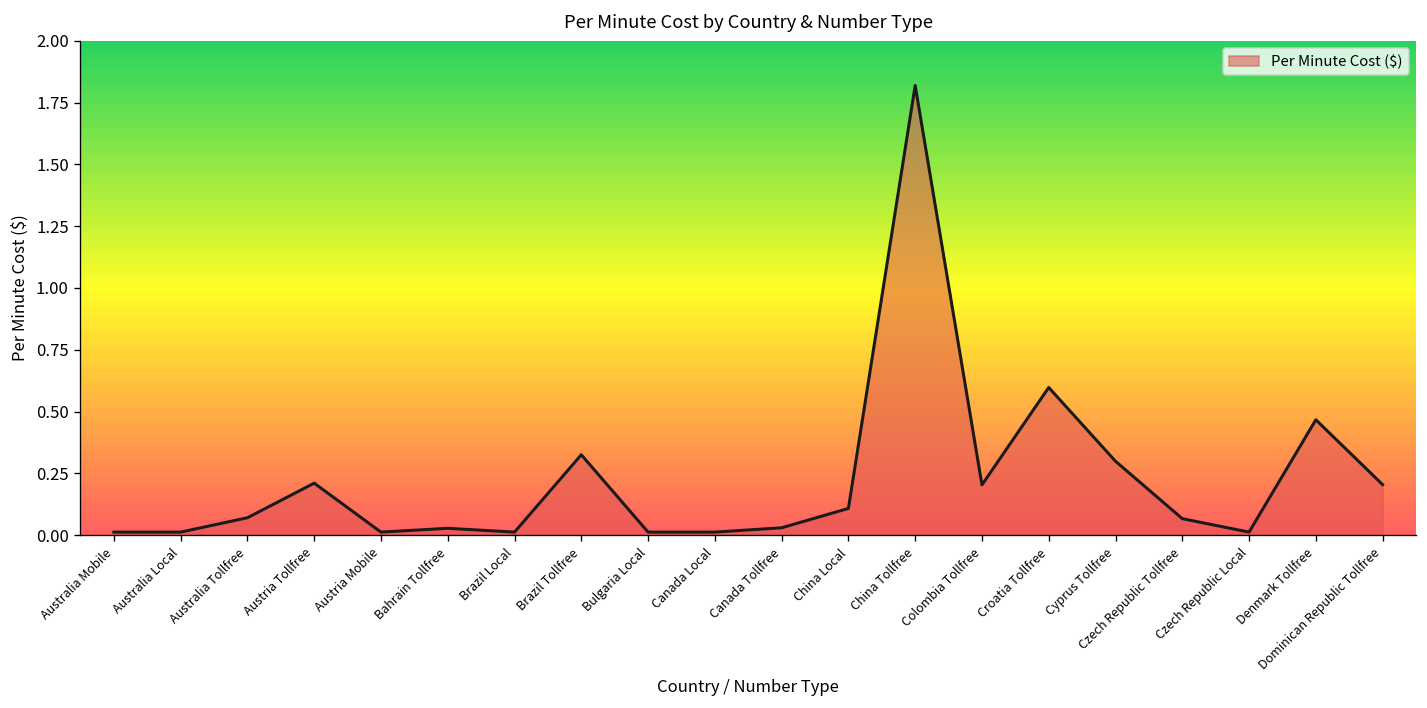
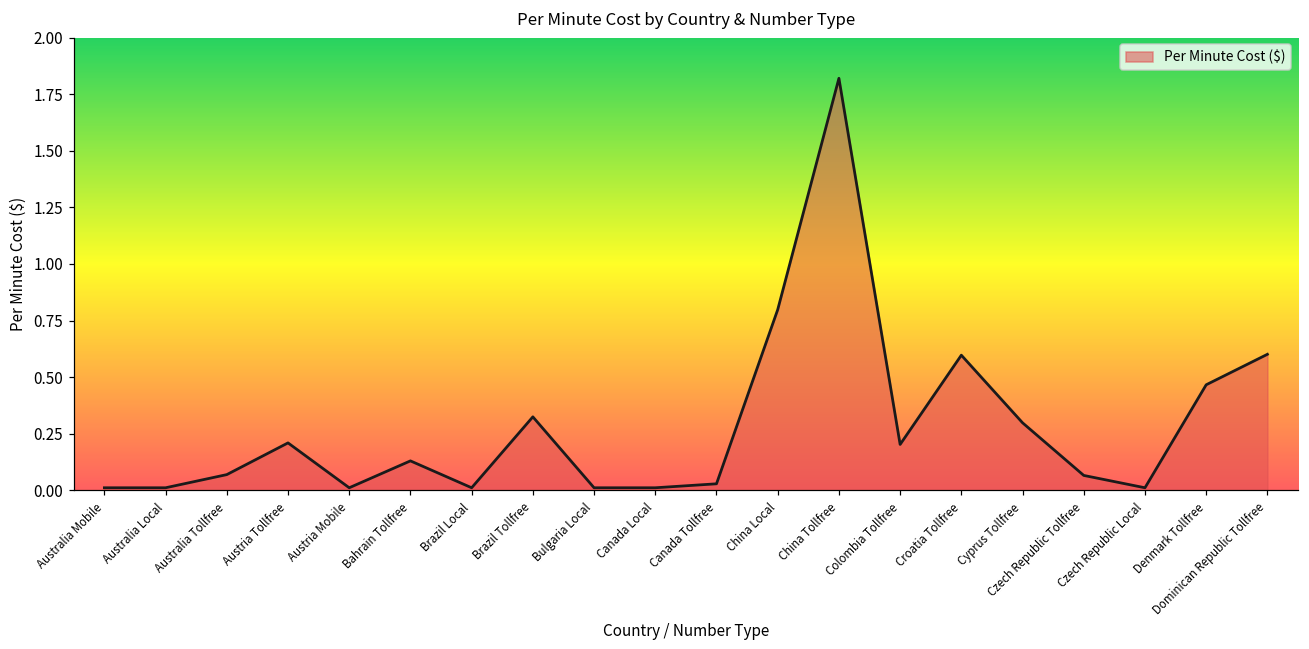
Bahrain Tollfree: 0.03 -> 0.13
China Local: 0.11 -> 0.80
Dominican Republic Tollfree: 0.20 -> 0.60
